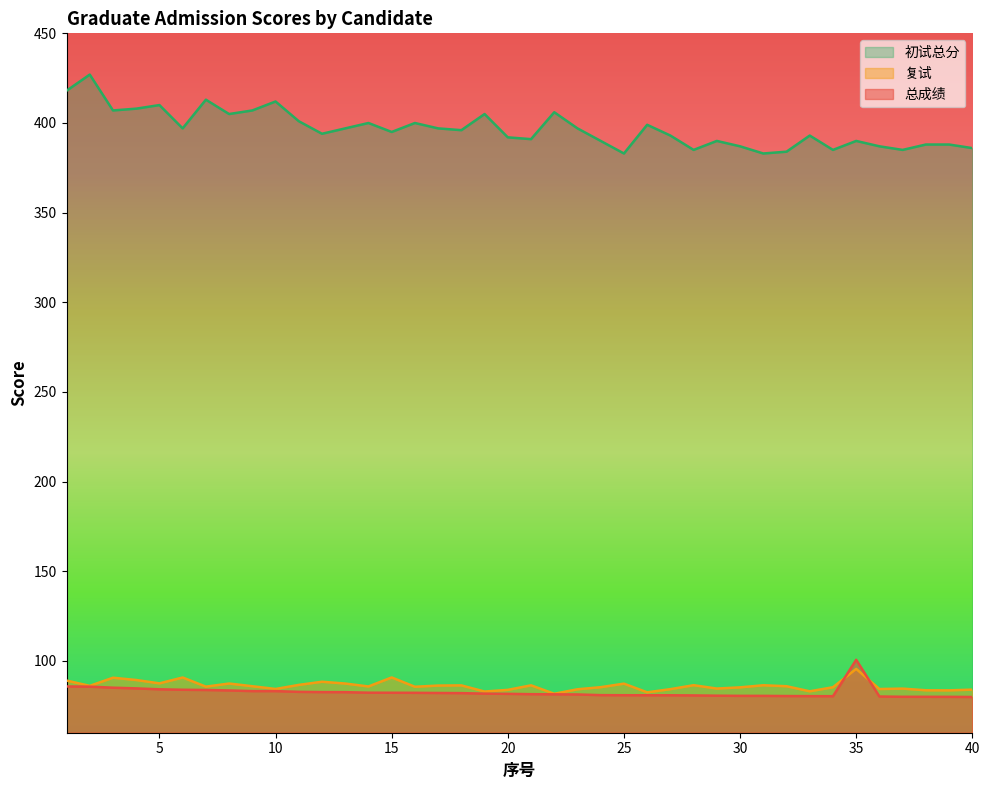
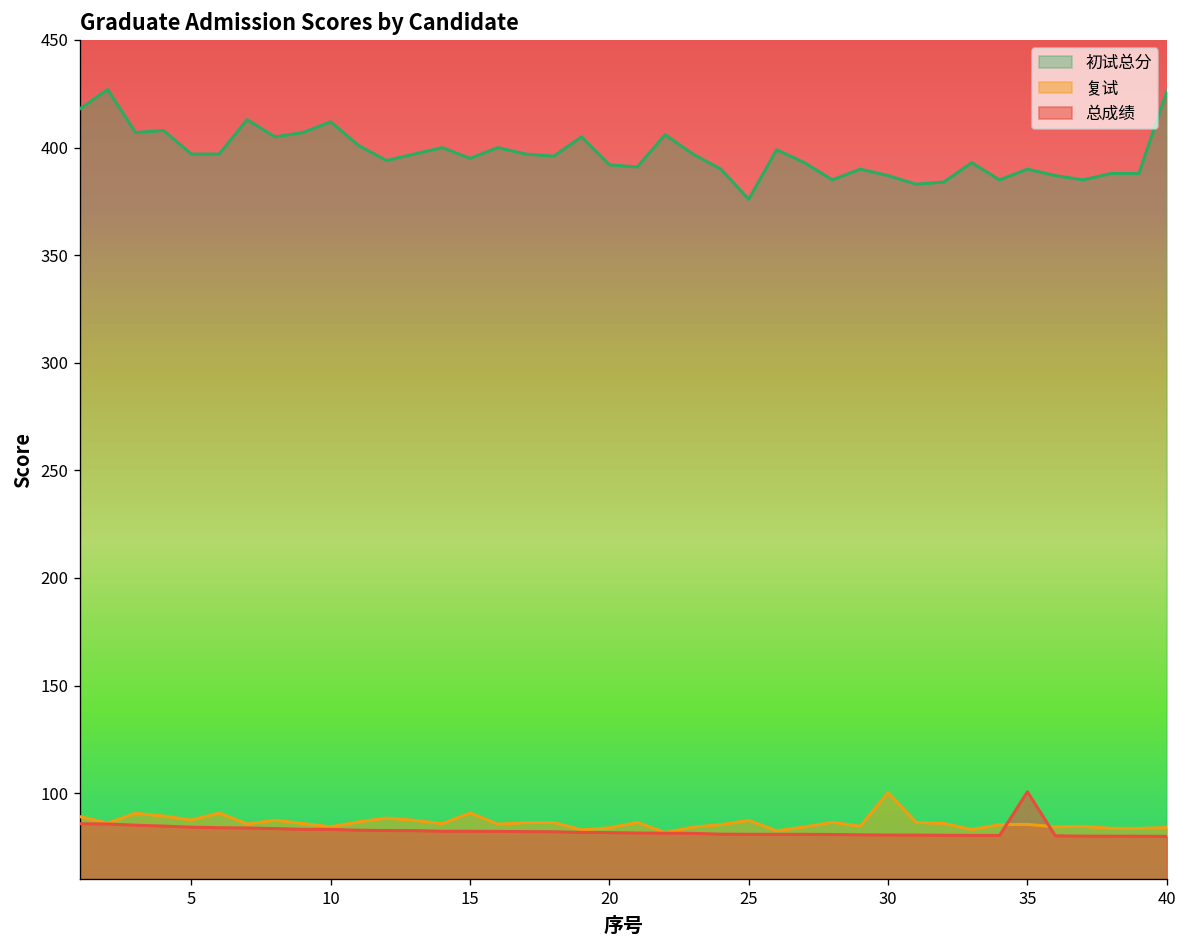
初试总分, 5: 410 -> 397
初试总分, 25: 383 -> 376
复试, 30: 85 -> 100
复试, 35: 96 -> 86
初试总分, 40: 386 -> 426
